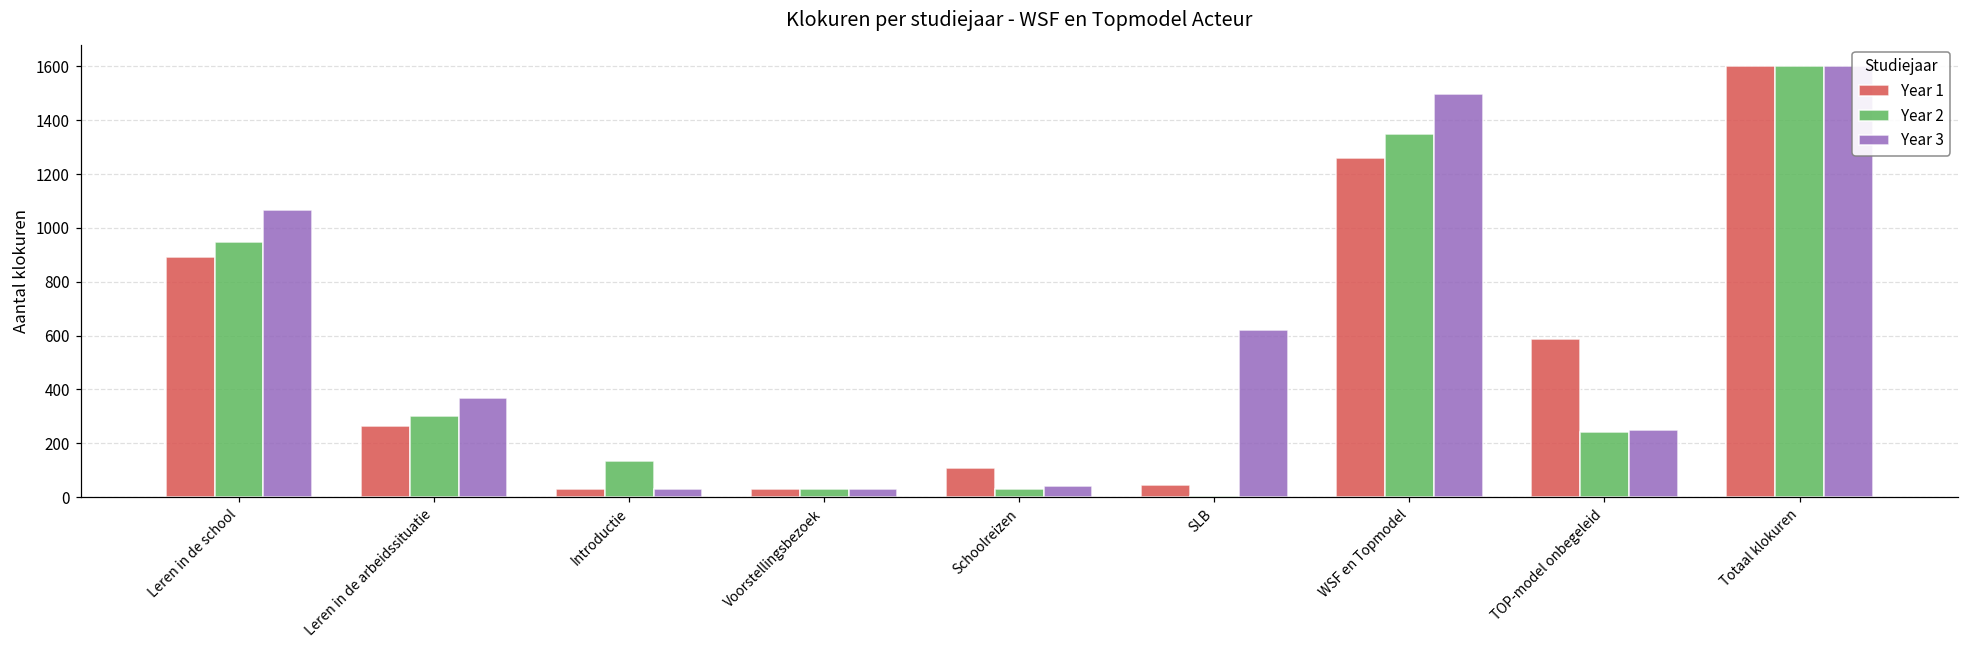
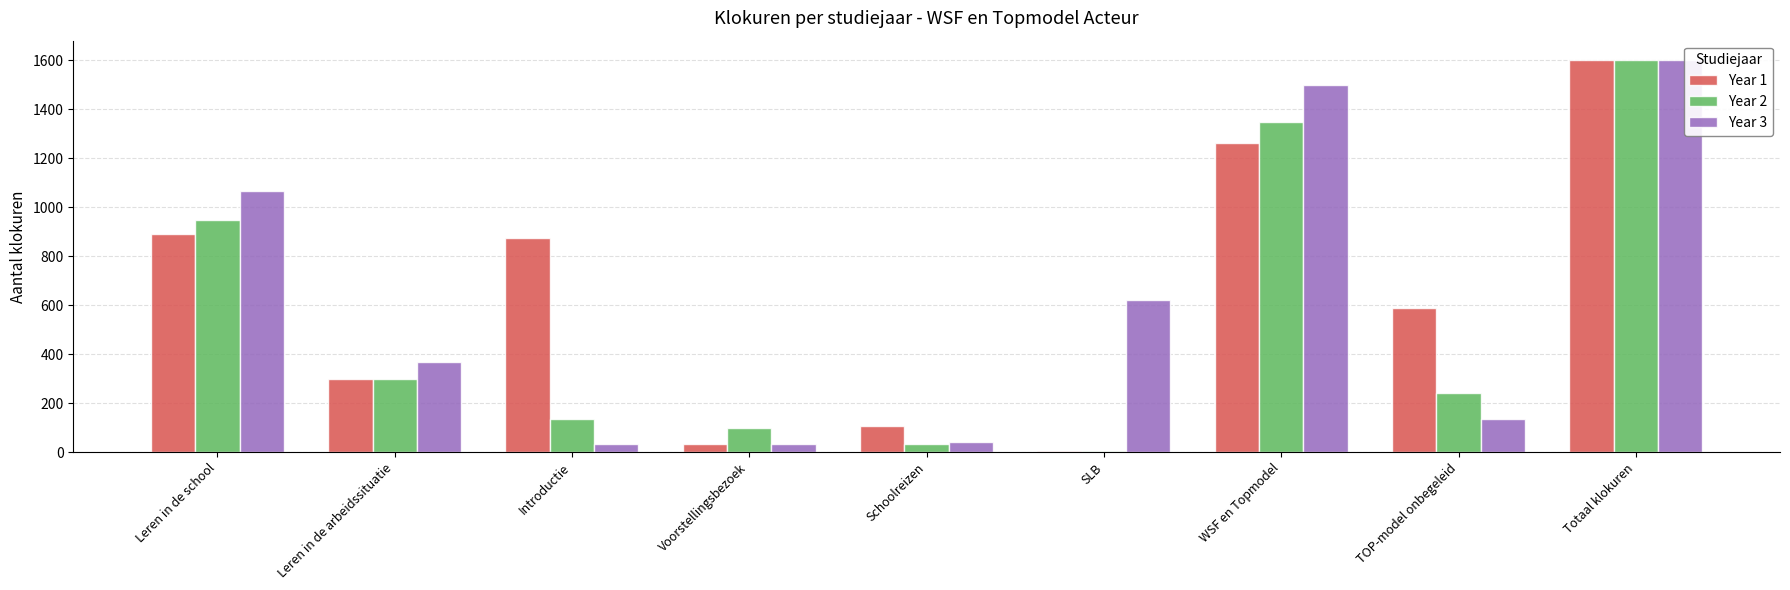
Year 1, Leren in de arbeidssituatie: 260 -> 300
Year 1, Introductie: 30 -> 870
Year 2, Voorstellingsbezoek: 30 -> 100
Year 1, SLB: 40 -> 10
Year 3, TOP-model onbegeleid: 250 -> 130
